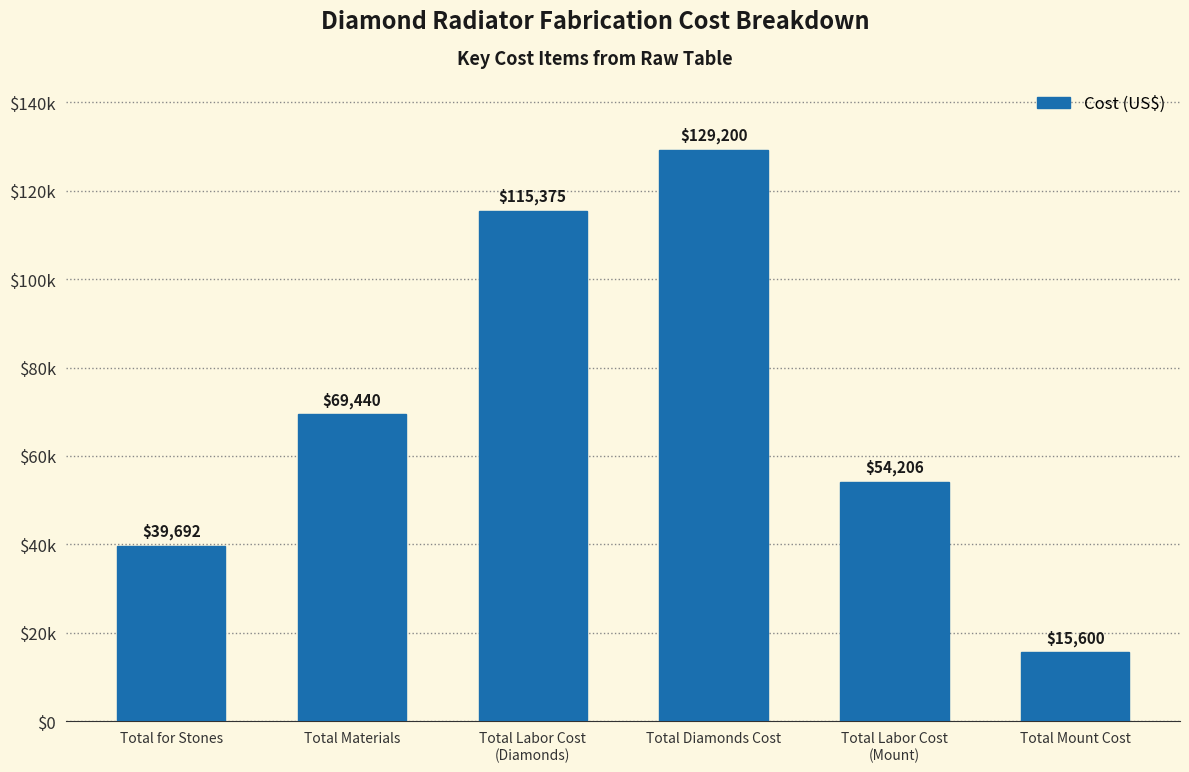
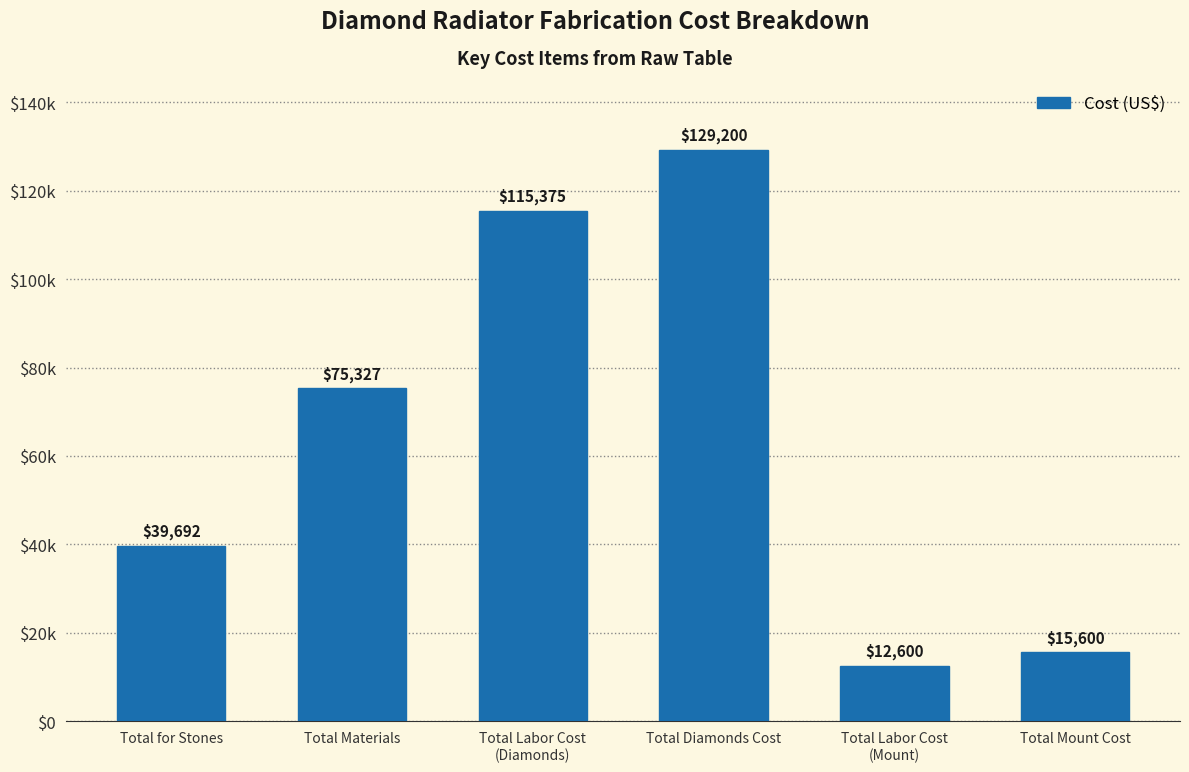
Total Materials: $69,440 -> $75,327
Total Labor Cost (Mount): $54,206 -> $12,600
